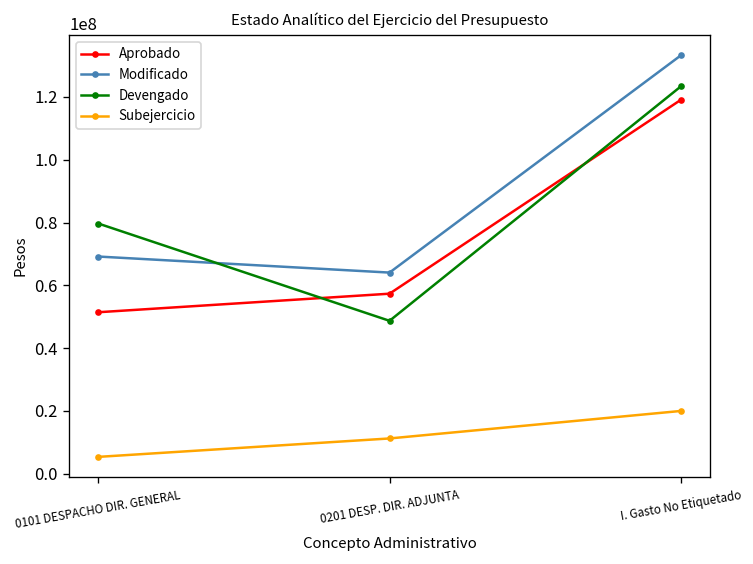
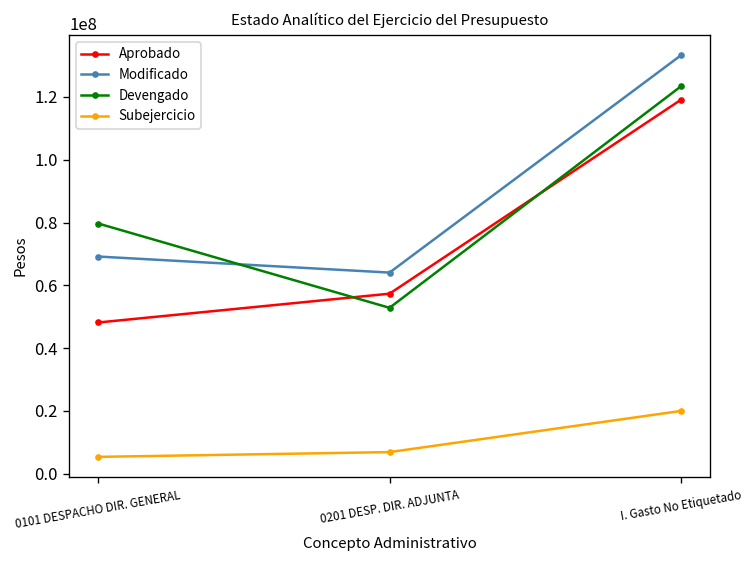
Aprobado, 0101 DESPACHO DIR. GENERAL: 51000000 -> 48000000
Devengado, 0201 DESP. DIR. ADJUNTA: 49000000 -> 53000000
Subejercicio, 0201 DESP. DIR. ADJUNTA: 11000000 -> 7000000
